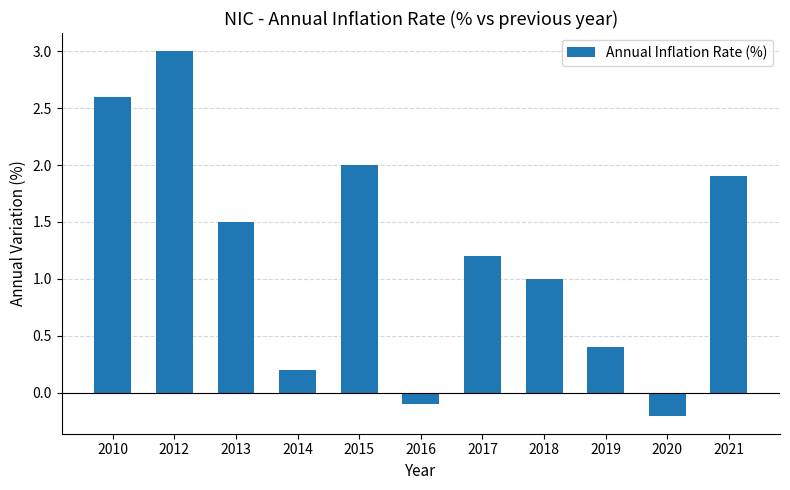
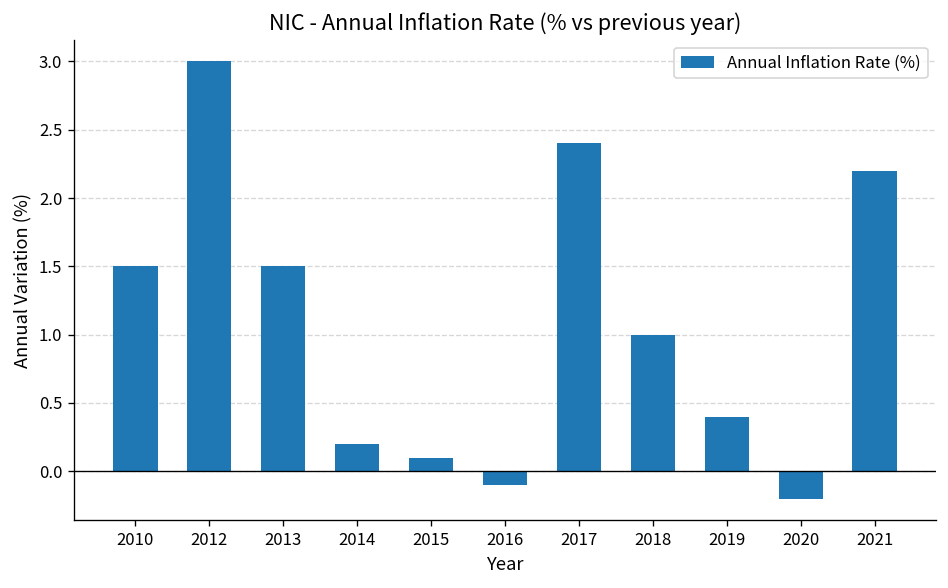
2010: 2.6 -> 1.5
2015: 2.0 -> 0.1
2017: 1.2 -> 2.4
2021: 1.9 -> 2.2
